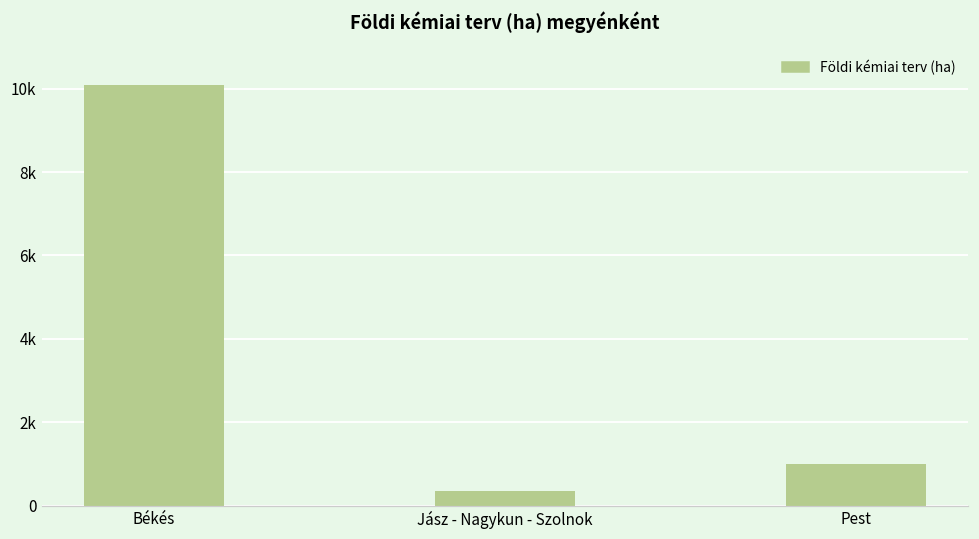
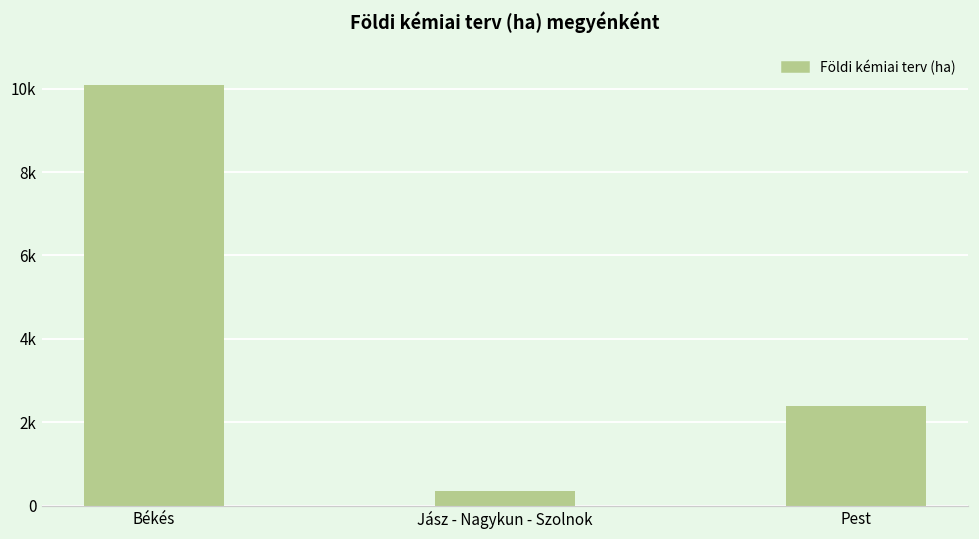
Pest: 1000 -> 2400
